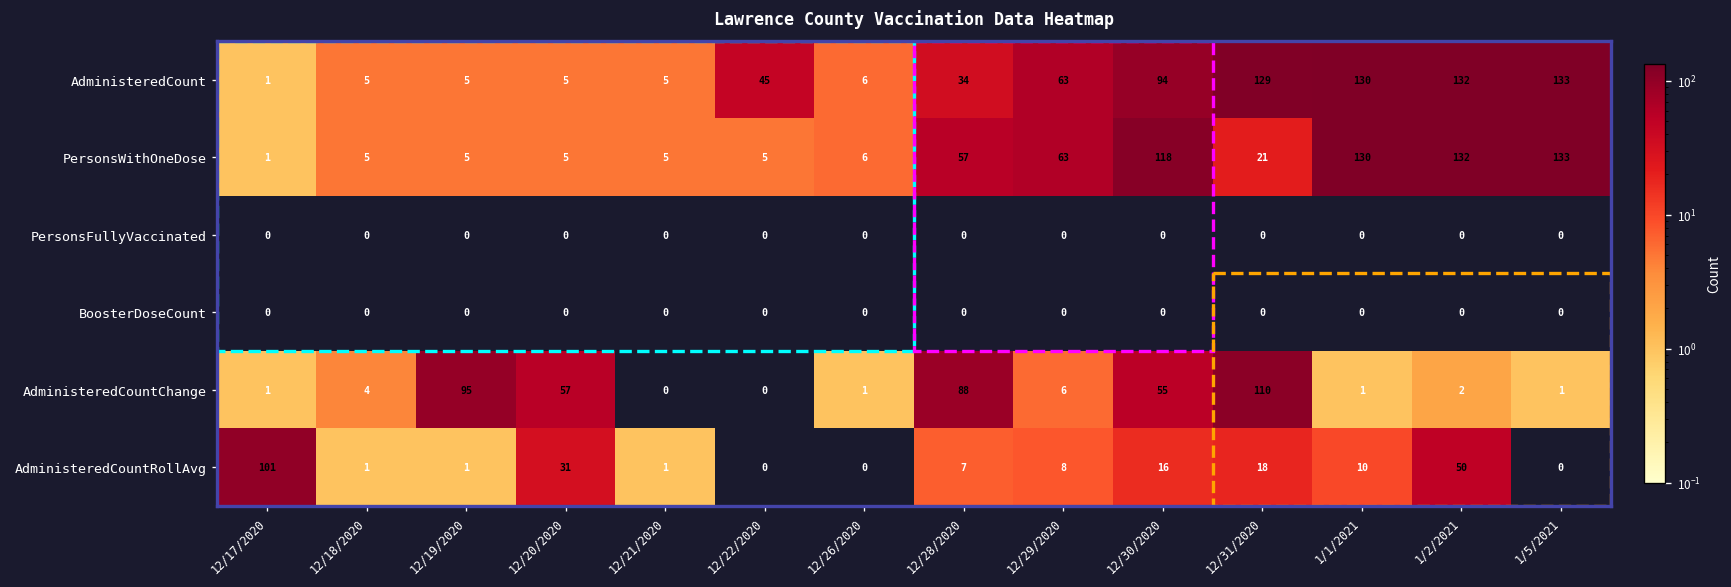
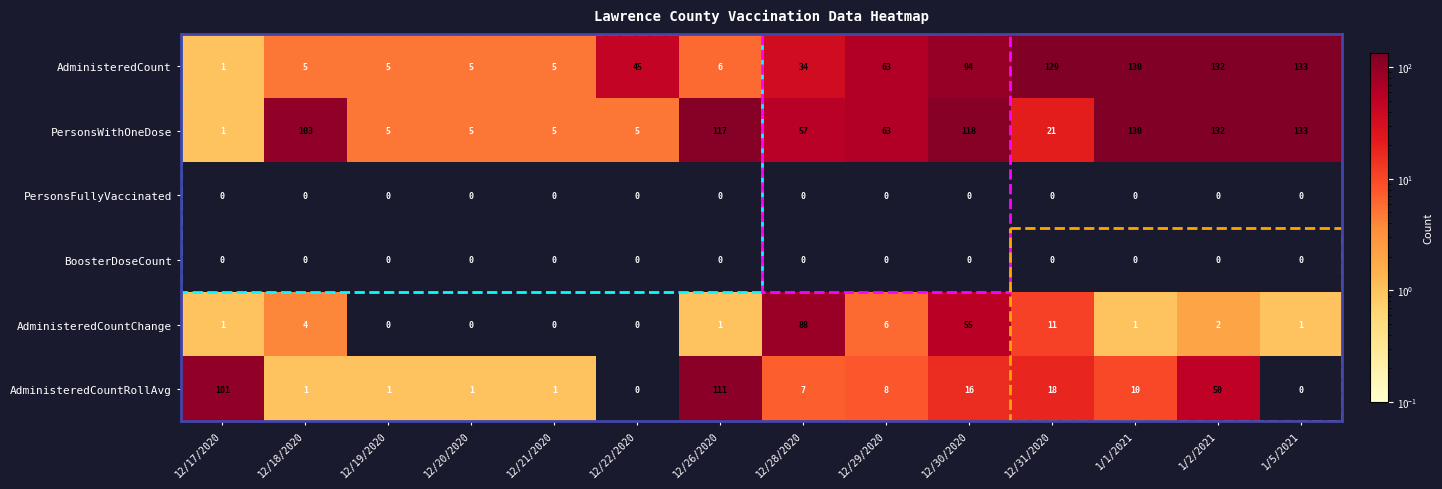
PersonsWithOneDose, 12/18/2020: 5 -> 103
PersonsWithOneDose, 12/26/2020: 6 -> 117
AdministeredCountChange, 12/19/2020: 95 -> 0
AdministeredCountChange, 12/20/2020: 57 -> 0
AdministeredCountChange, 12/31/2020: 110 -> 11
AdministeredCountRollAvg, 12/20/2020: 31 -> 1
AdministeredCountRollAvg, 12/26/2020: 0 -> 111
